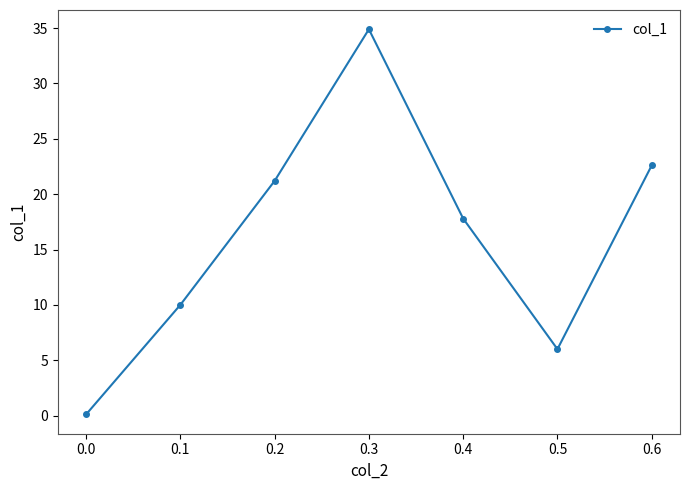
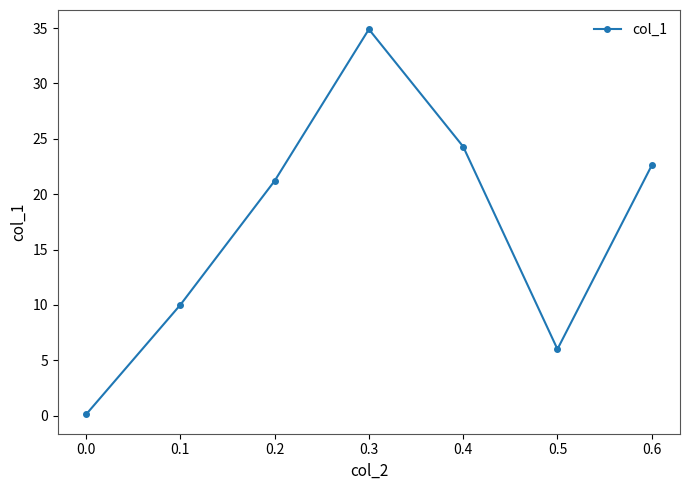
0.4: 17.8 -> 24.3
